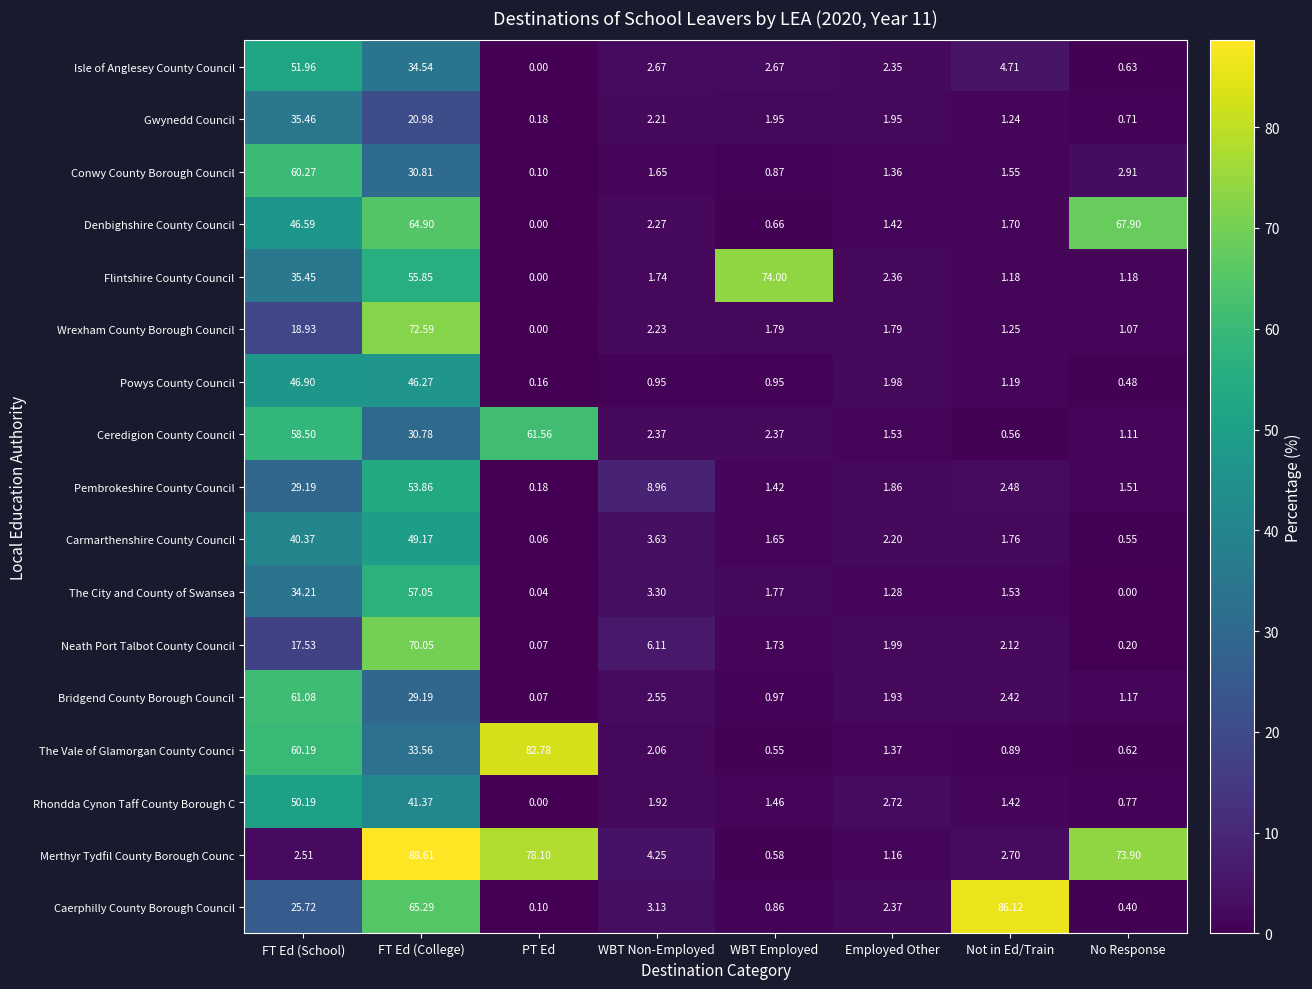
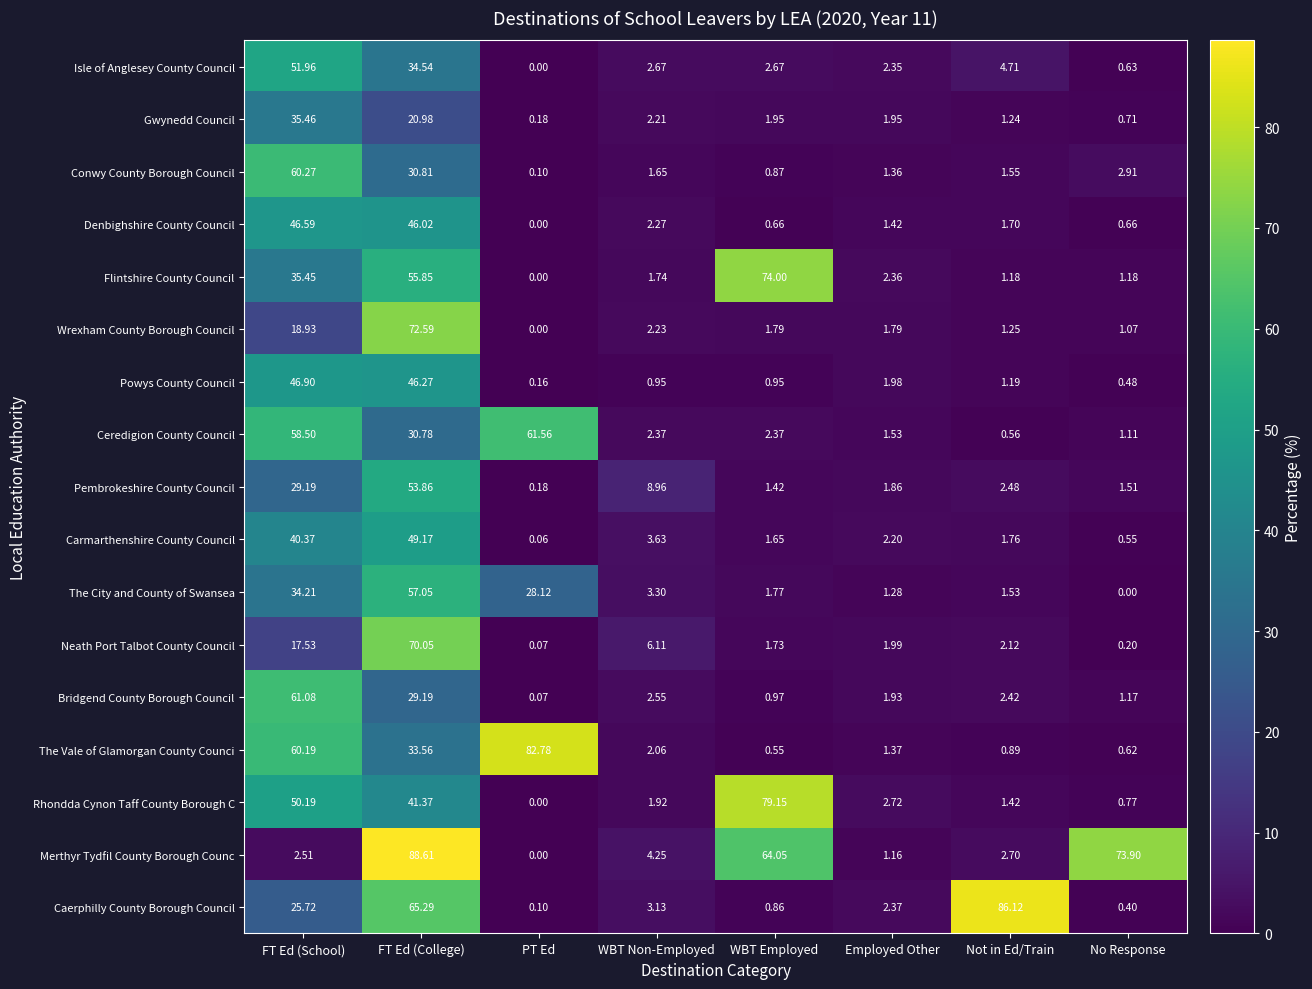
Denbighshire County Council, FT Ed (College): 64.90 -> 46.02
Denbighshire County Council, No Response: 67.90 -> 0.66
The City and County of Swansea, PT Ed: 0.04 -> 28.12
Rhondda Cynon Taff County Borough C, WBT Employed: 1.46 -> 79.15
Merthyr Tydfil County Borough Counc, PT Ed: 78.10 -> 0.00
Merthyr Tydfil County Borough Counc, WBT Employed: 0.58 -> 64.05
